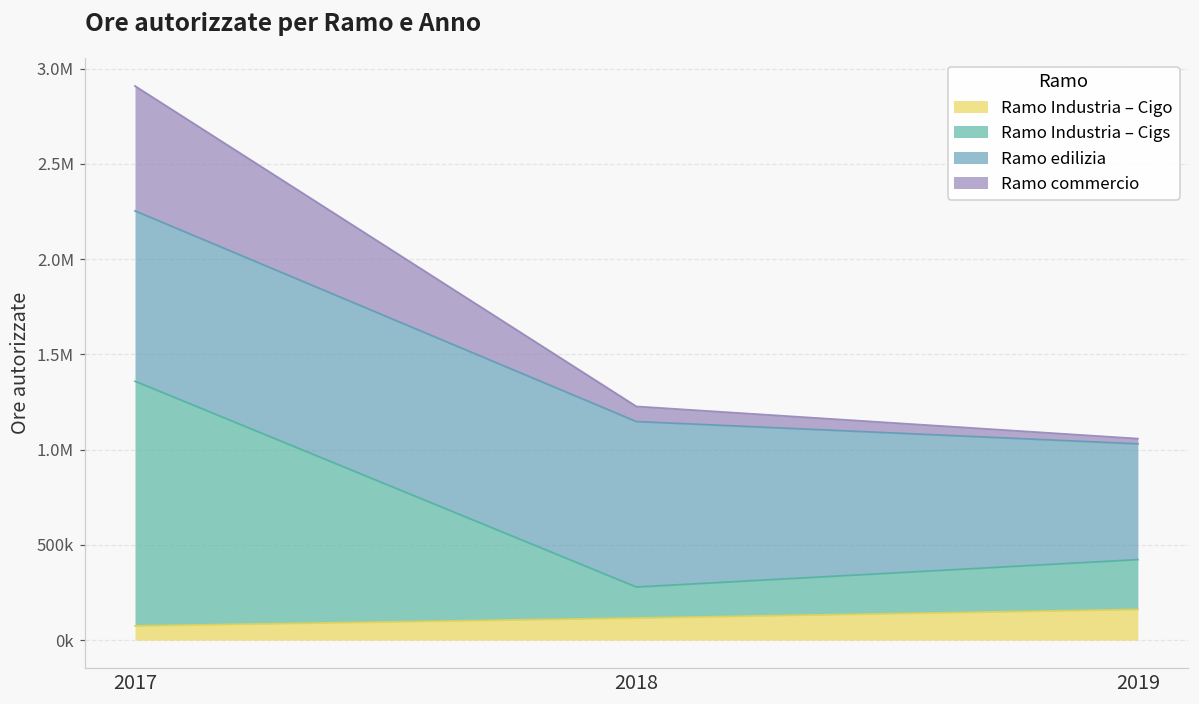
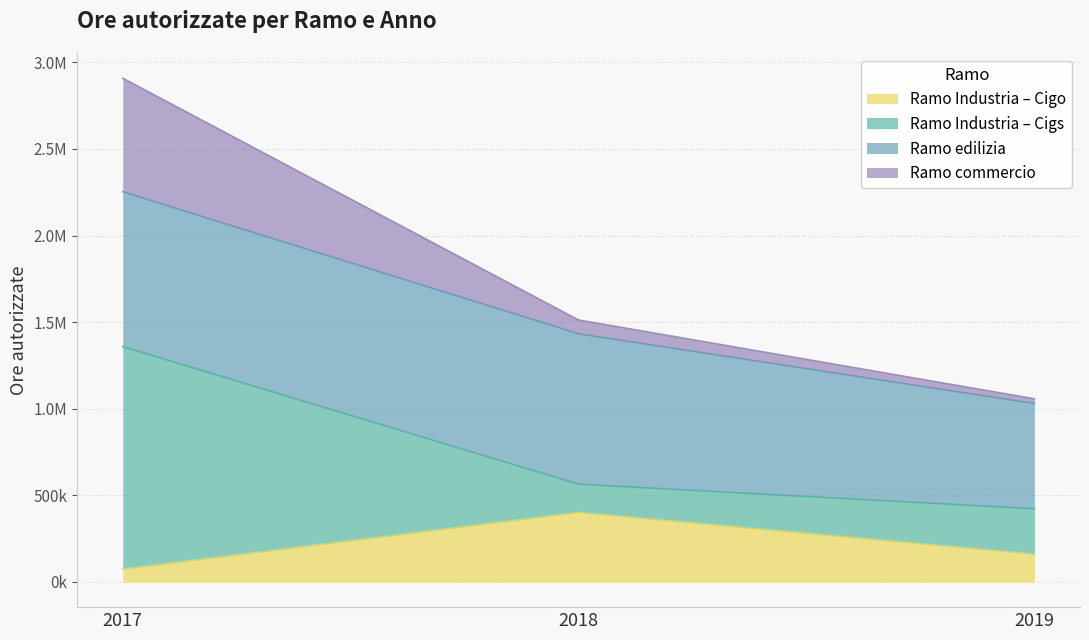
Ramo Industria – Cigo, 2018: 120000 -> 400000
